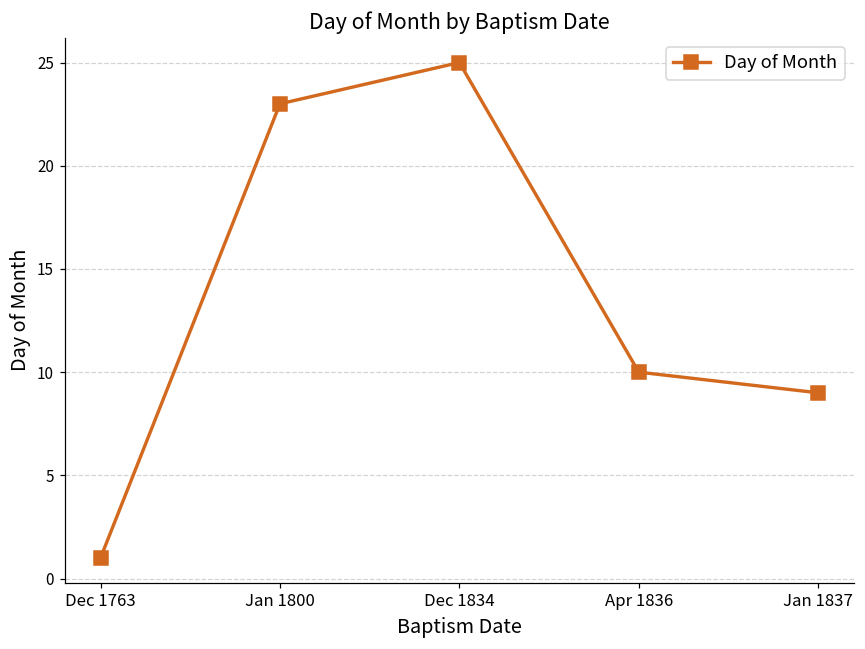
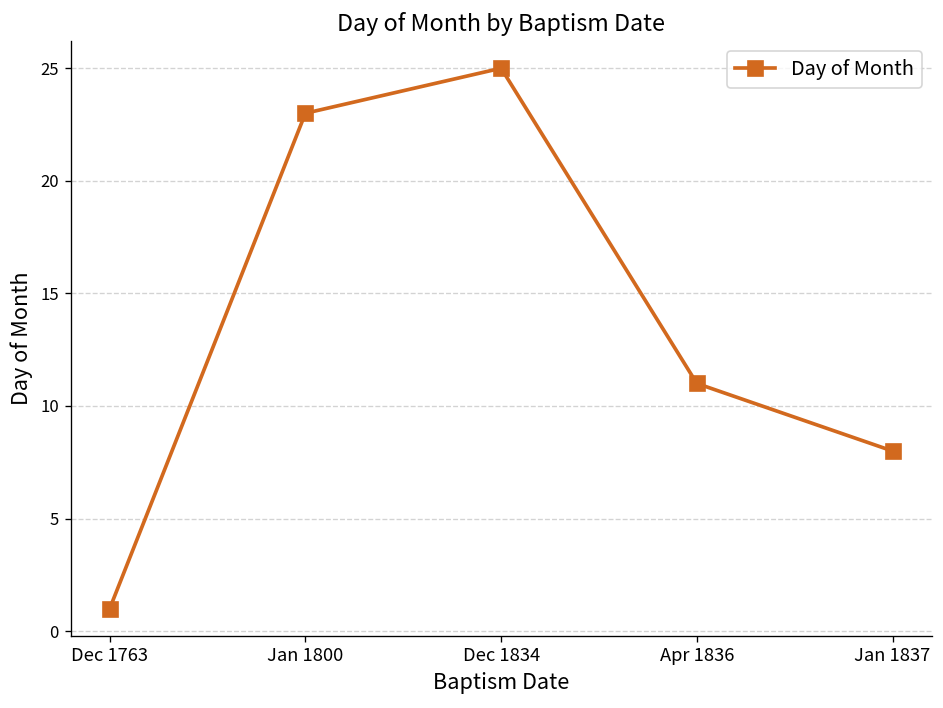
Apr 1836: 10 -> 11
Jan 1837: 9 -> 8
